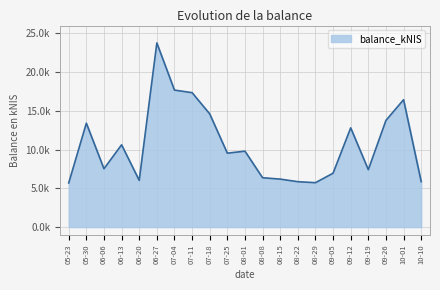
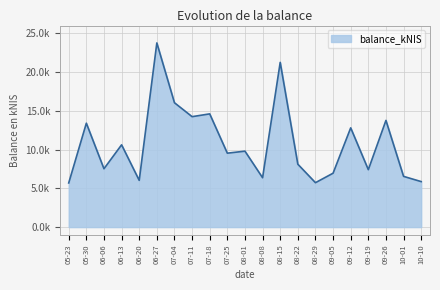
07-04: 18000 -> 16000
07-11: 17000 -> 14000
08-15: 6000 -> 21000
08-22: 6000 -> 8000
10-01: 16000 -> 7000
